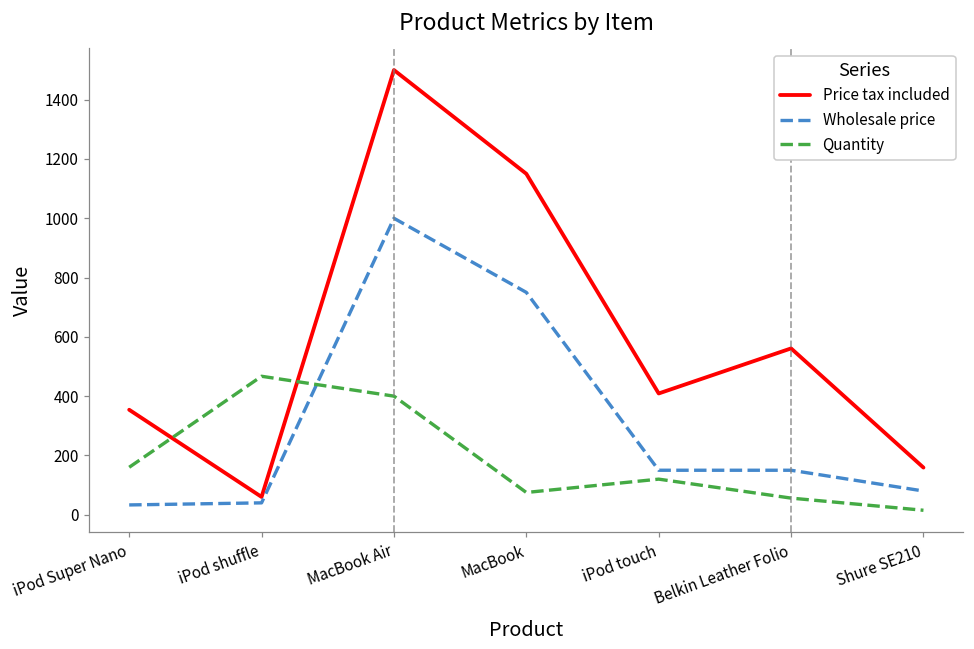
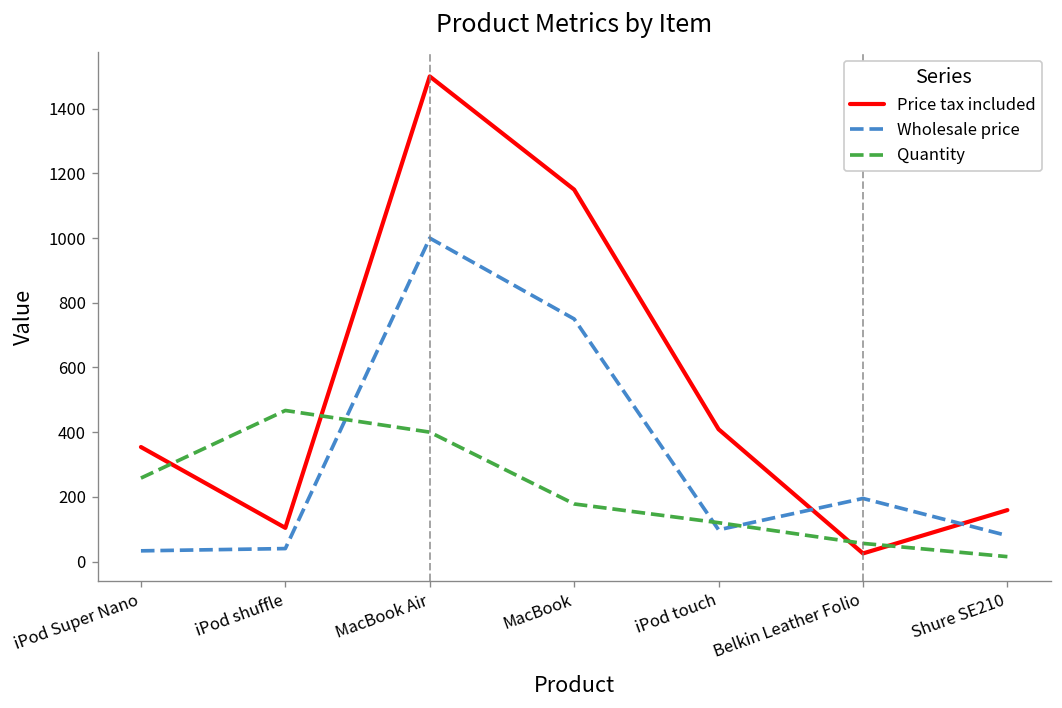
Quantity, iPod Super Nano: 160 -> 260
Price tax included, iPod shuffle: 60 -> 100
Quantity, MacBook: 80 -> 180
Wholesale price, iPod touch: 150 -> 100
Price tax included, Belkin Leather Folio: 560 -> 30
Wholesale price, Belkin Leather Folio: 150 -> 200
